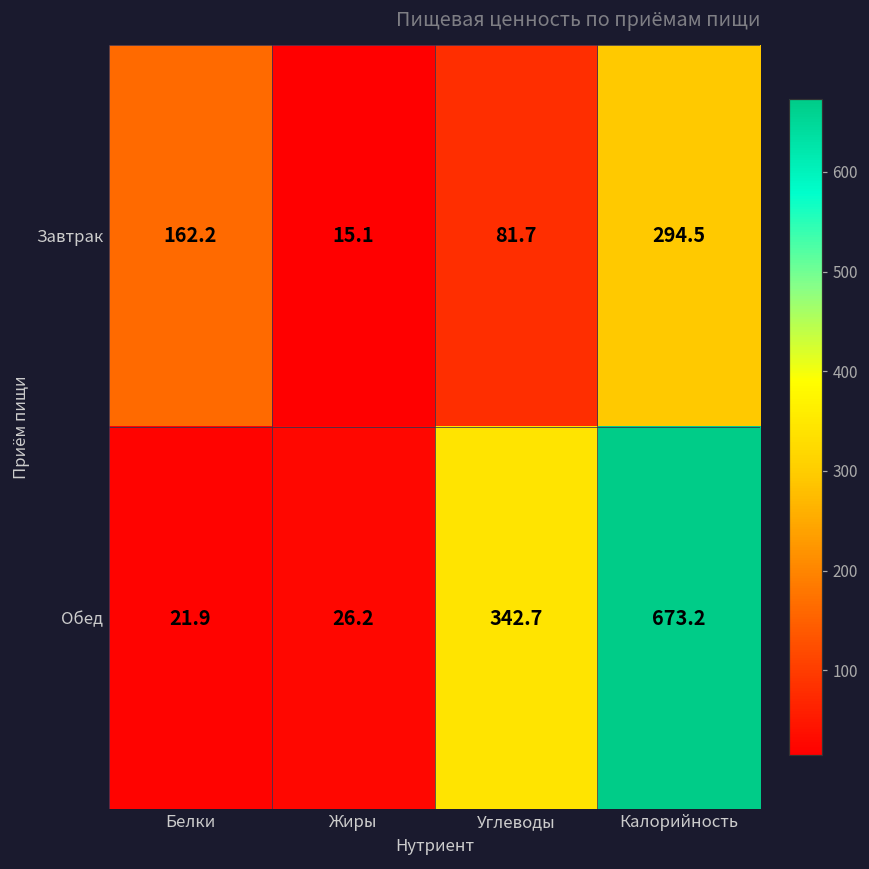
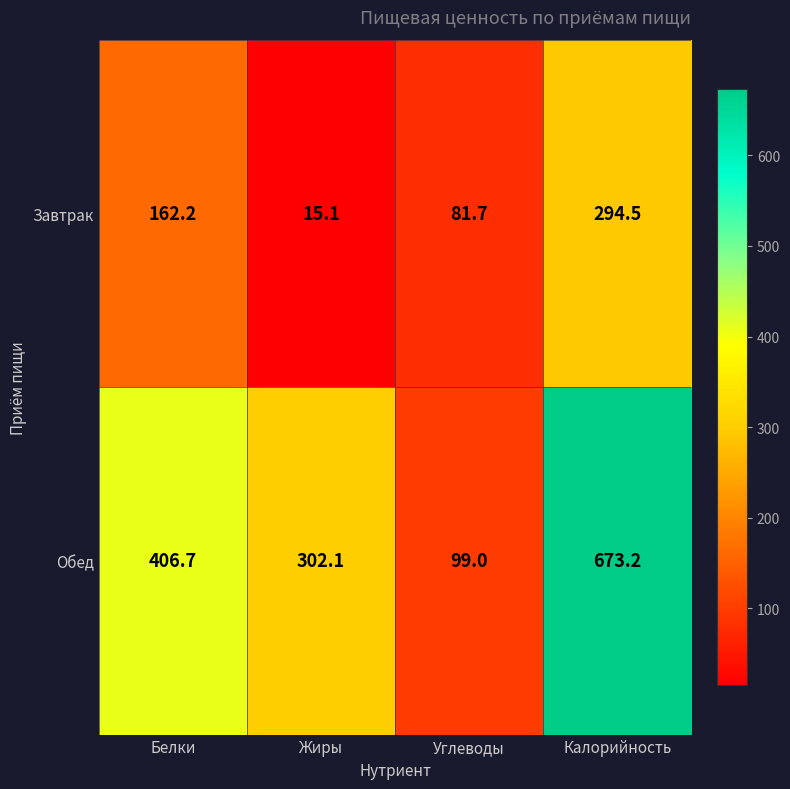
Обед, Белки: 21.9 -> 406.7
Обед, Жиры: 26.2 -> 302.1
Обед, Углеводы: 342.7 -> 99.0
